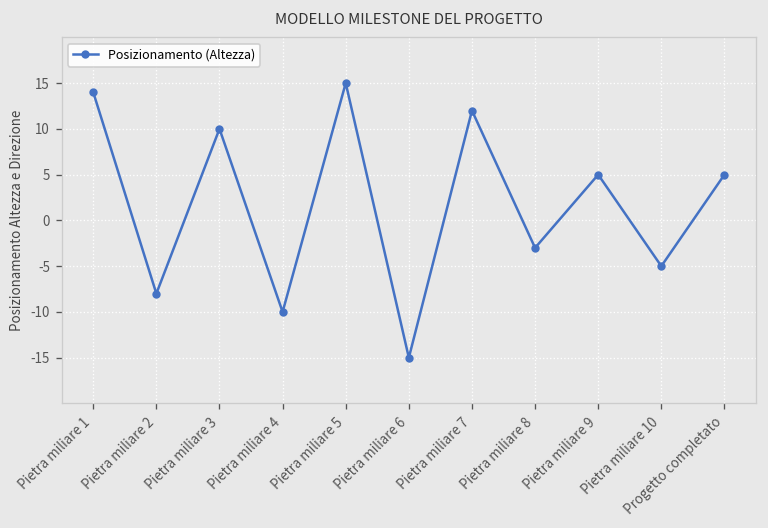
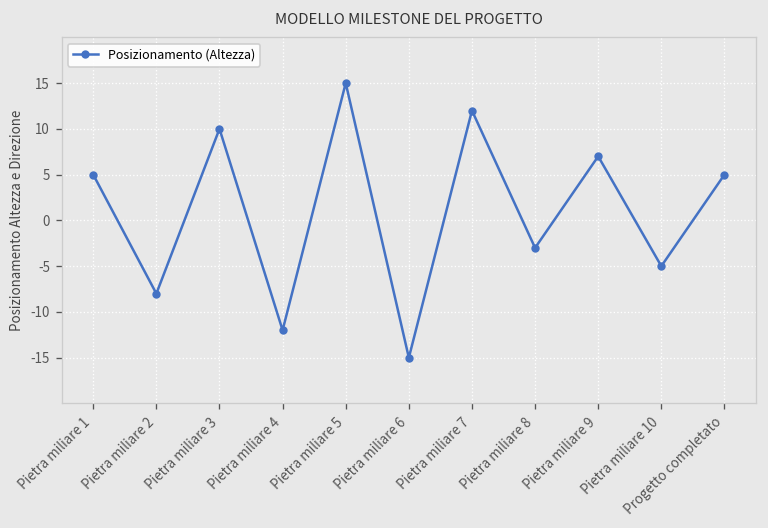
Pietra miliare 1: 14 -> 5
Pietra miliare 4: -10 -> -12
Pietra miliare 9: 5 -> 7
